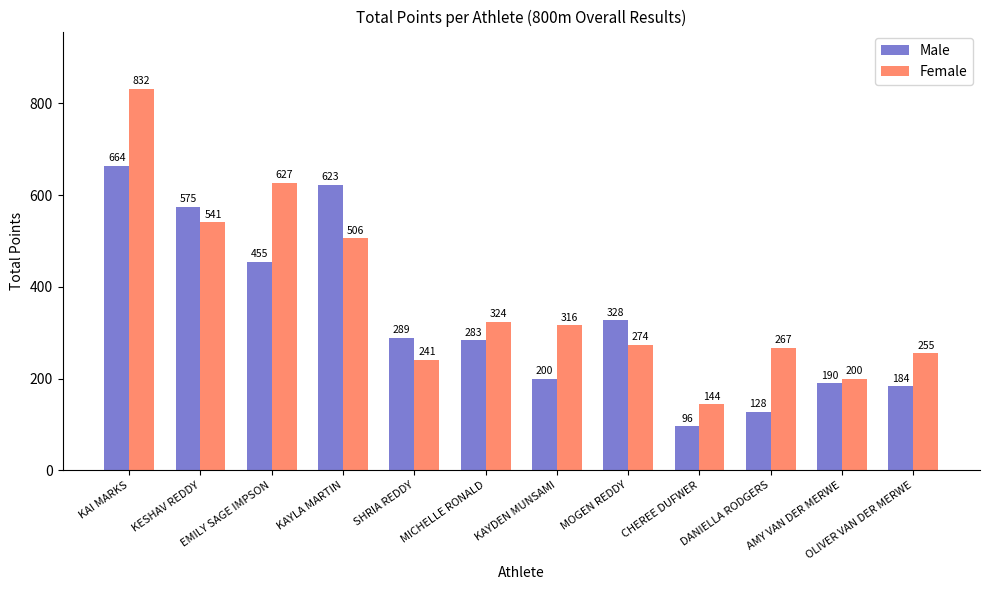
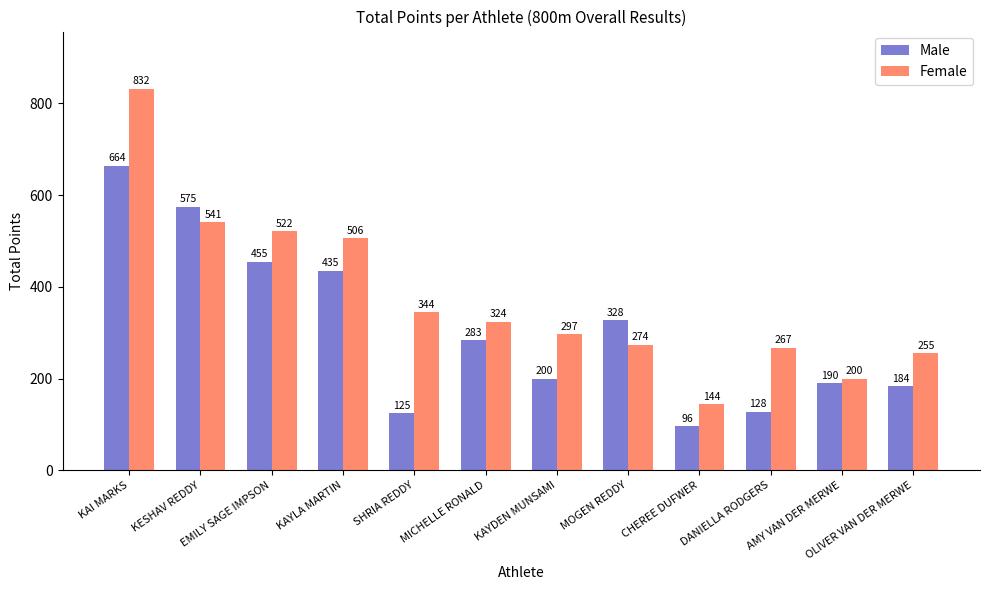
Female, EMILY SAGE IMPSON: 627 -> 522
Male, KAYLA MARTIN: 623 -> 435
Male, SHRIA REDDY: 289 -> 125
Female, SHRIA REDDY: 241 -> 344
Female, KAYDEN MUNSAMI: 316 -> 297
